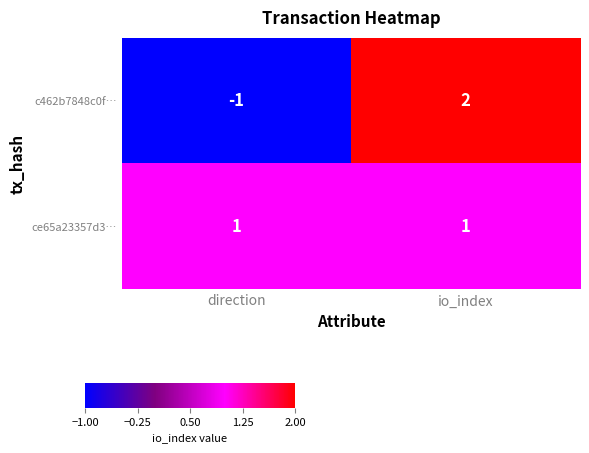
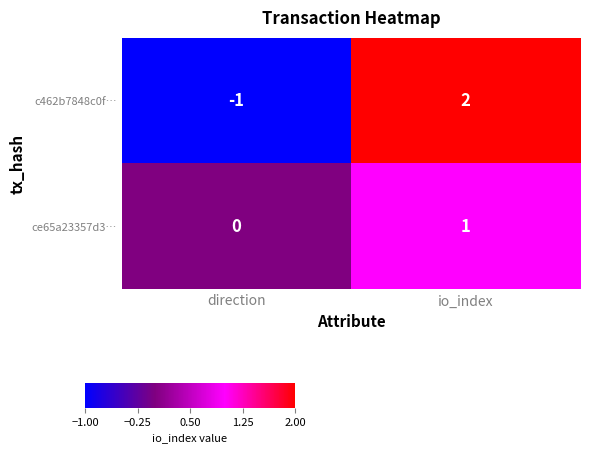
ce65a23357d3…, direction: 1 -> 0
